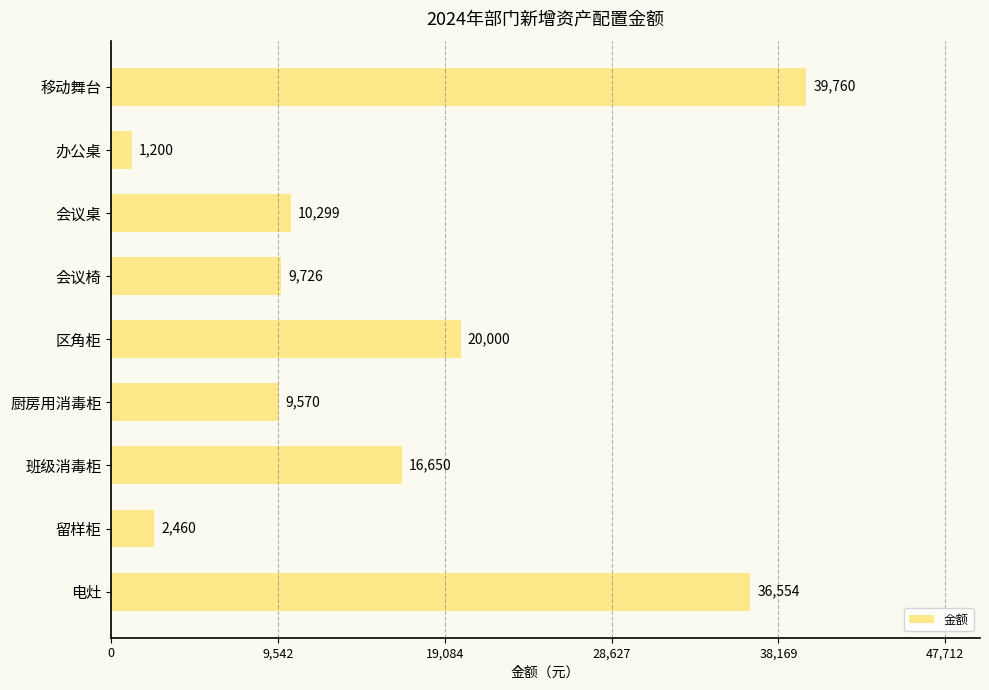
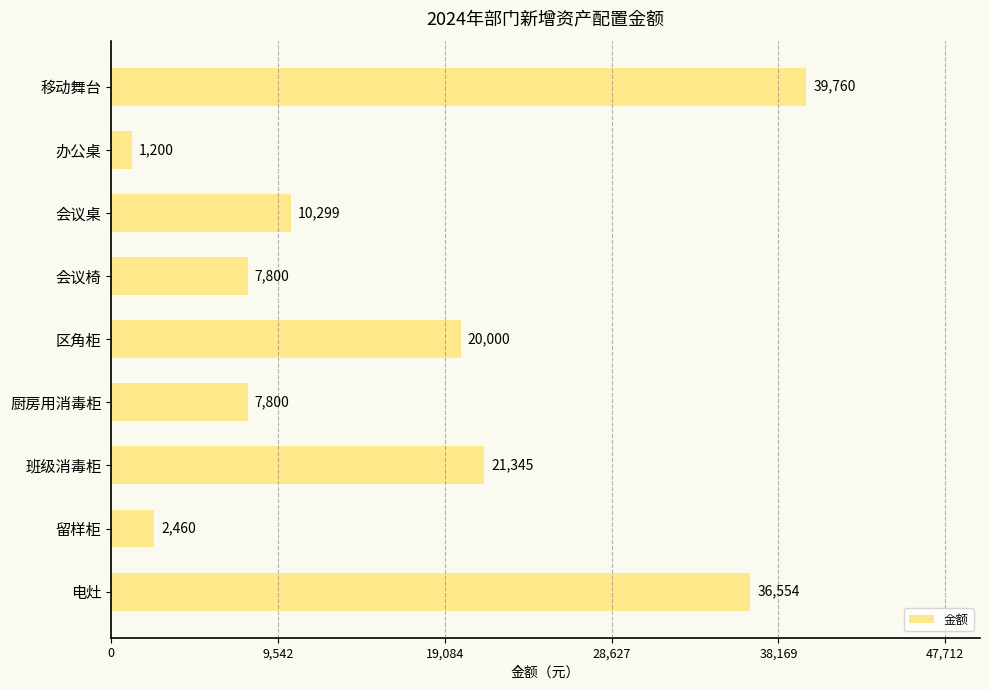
会议椅: 9,726 -> 7,800
厨房用消毒柜: 9,570 -> 7,800
班级消毒柜: 16,650 -> 21,345
